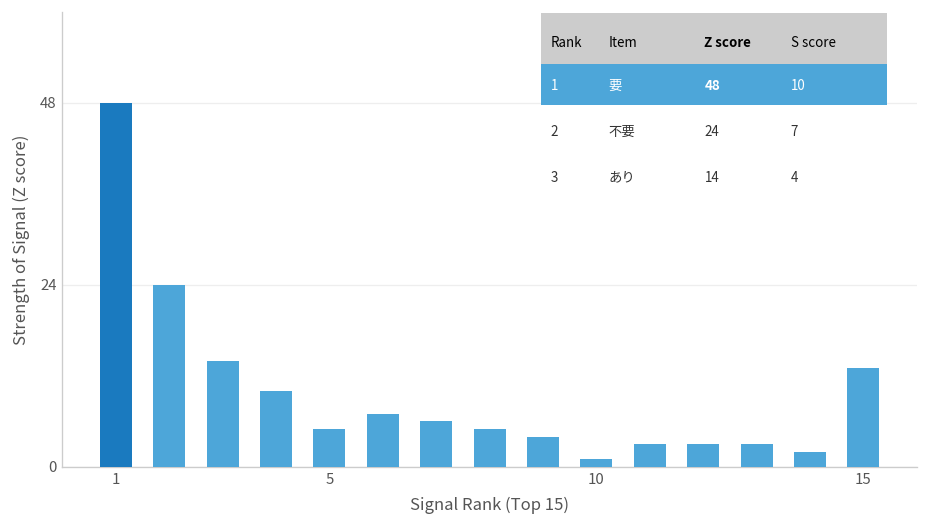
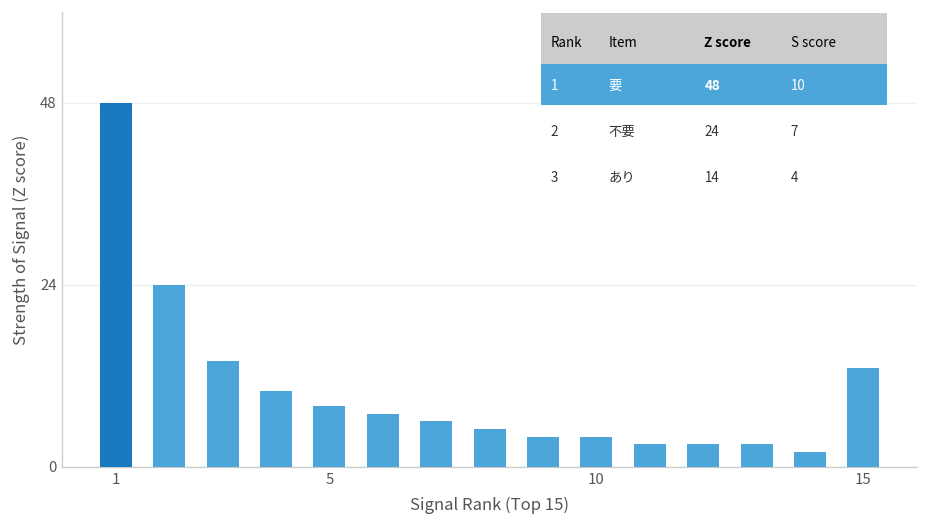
5: 5 -> 8
10: 1 -> 4
